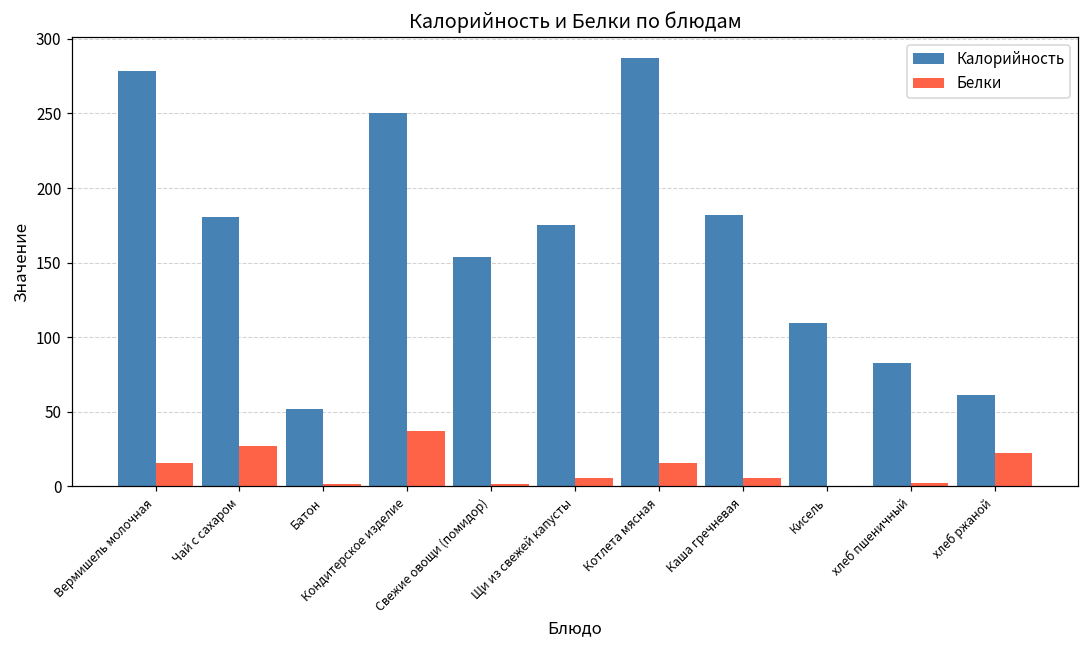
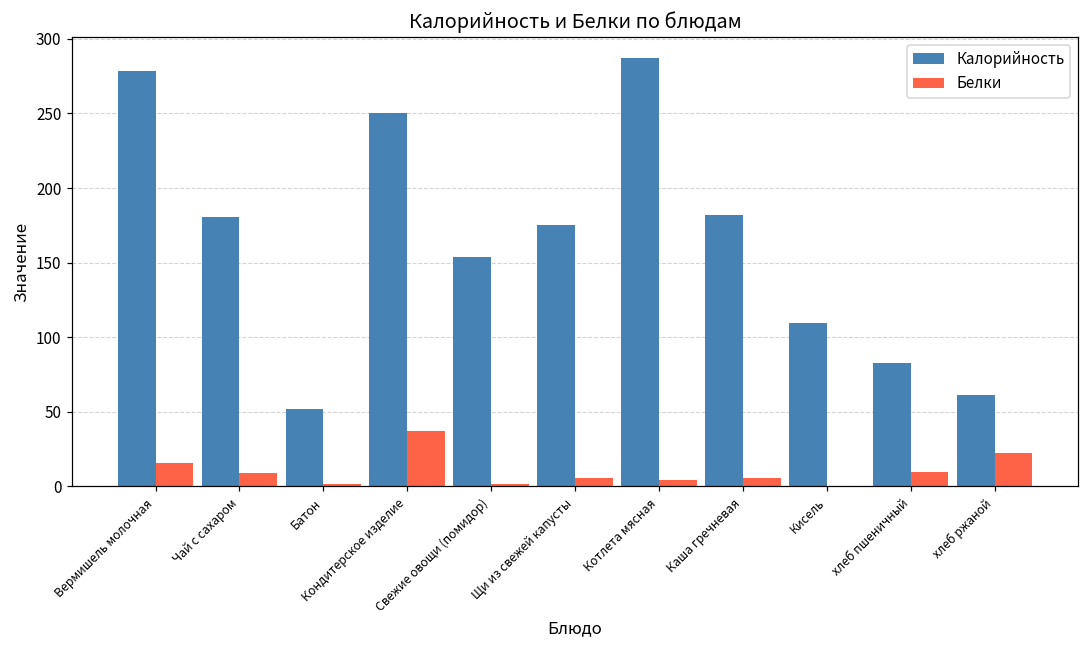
Белки, Чай с сахаром: 27 -> 9
Белки, Котлета мясная: 16 -> 5
Белки, хлеб пшеничный: 2 -> 10
